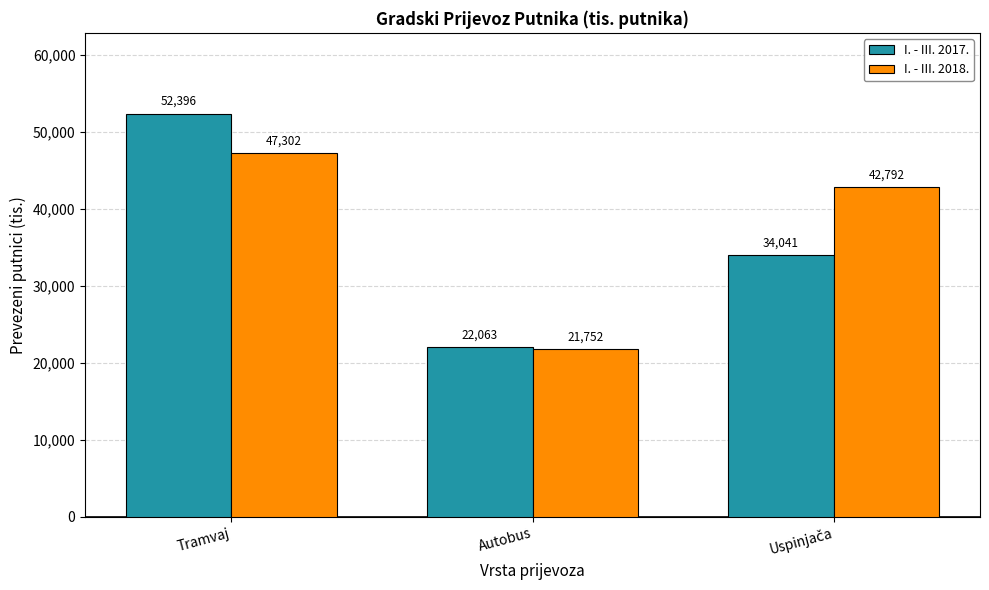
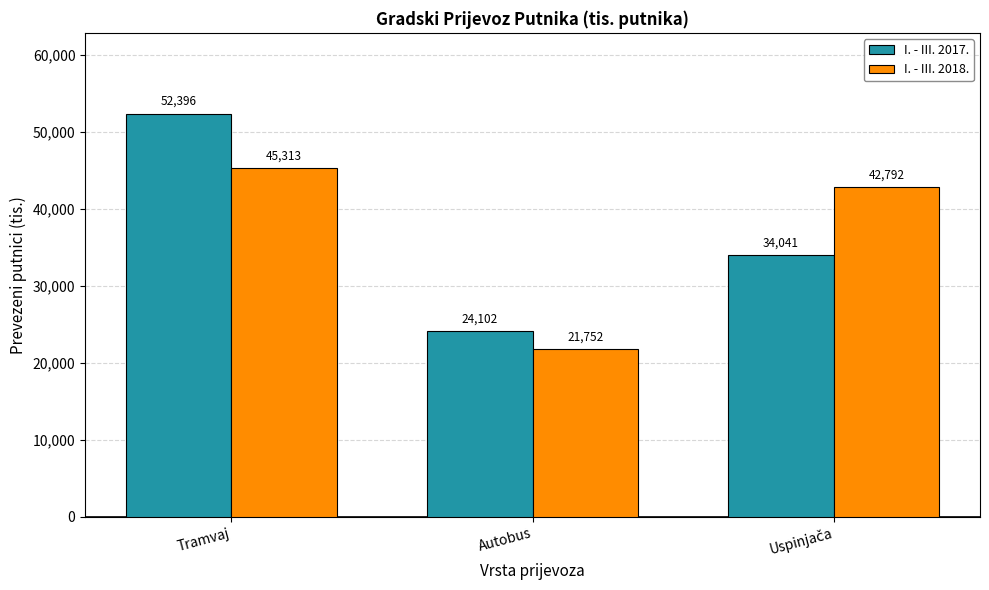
I. - III. 2018., Tramvaj: 47,302 -> 45,313
I. - III. 2017., Autobus: 22,063 -> 24,102
